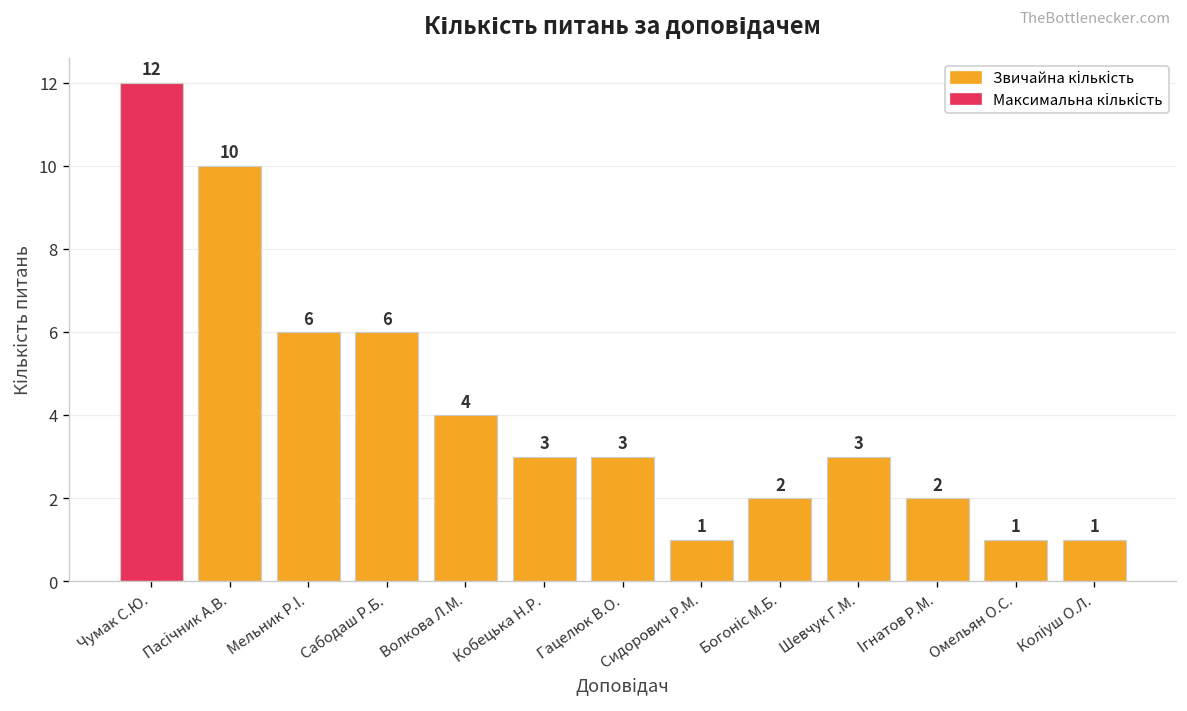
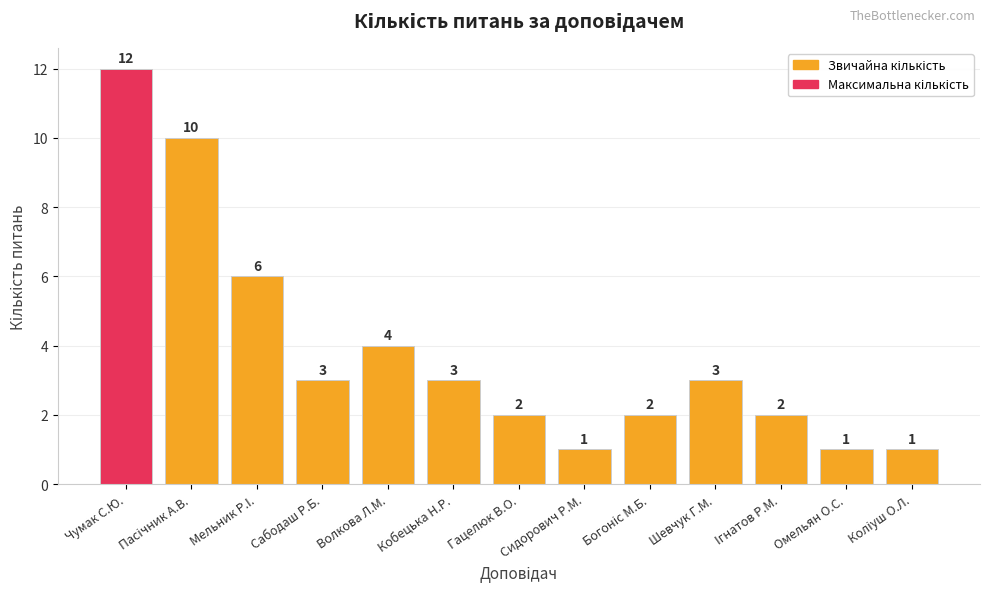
Сабодаш Р.Б.: 6 -> 3
Гацелюк В.О.: 3 -> 2
